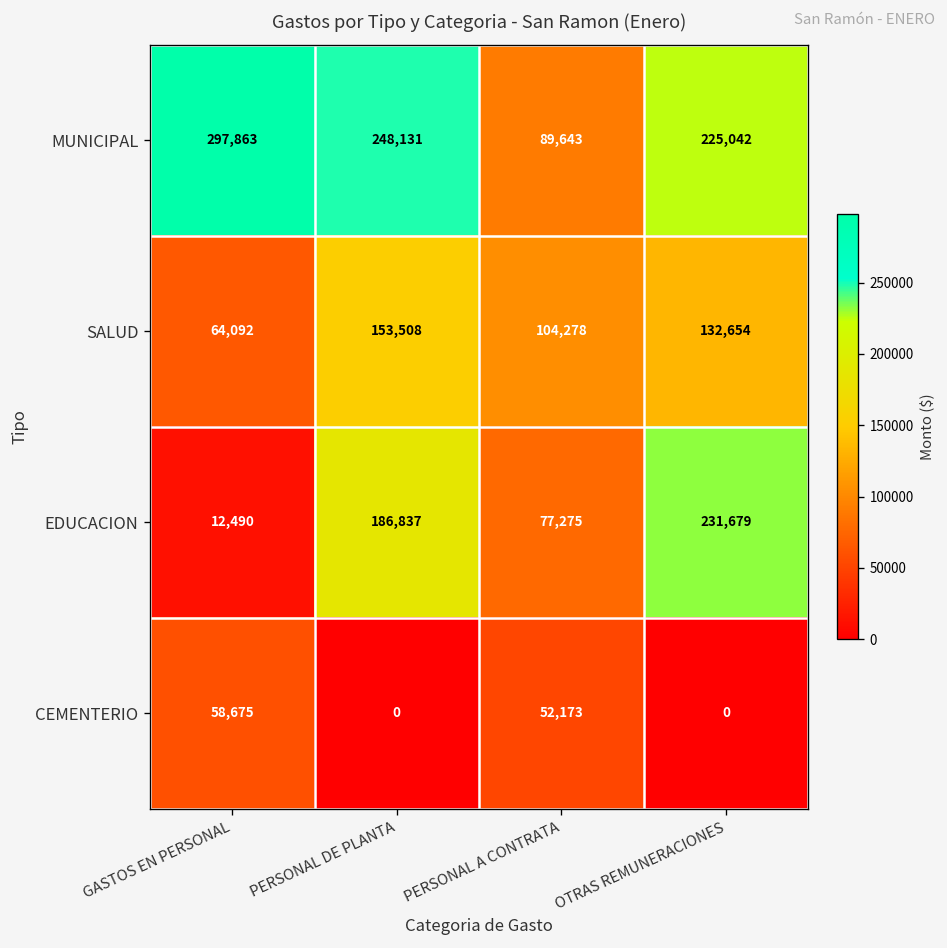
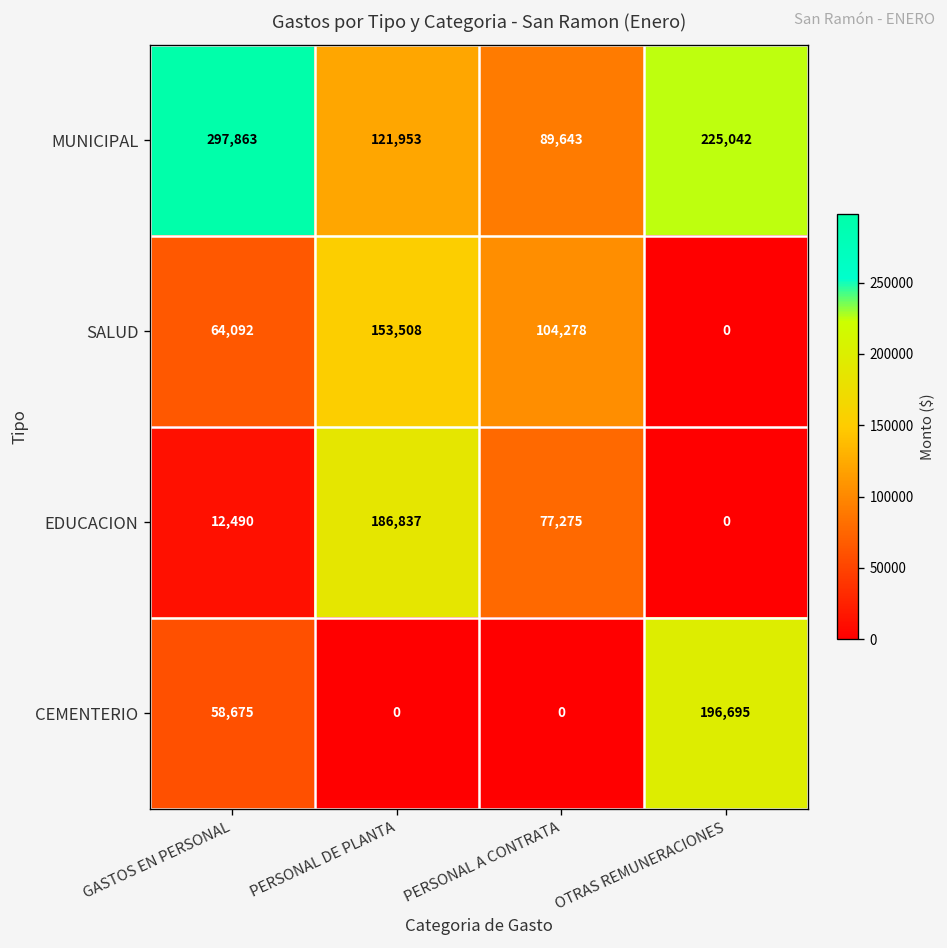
MUNICIPAL, PERSONAL DE PLANTA: 248,131 -> 121,953
SALUD, OTRAS REMUNERACIONES: 132,654 -> 0
EDUCACION, OTRAS REMUNERACIONES: 231,679 -> 0
CEMENTERIO, PERSONAL A CONTRATA: 52,173 -> 0
CEMENTERIO, OTRAS REMUNERACIONES: 0 -> 196,695
